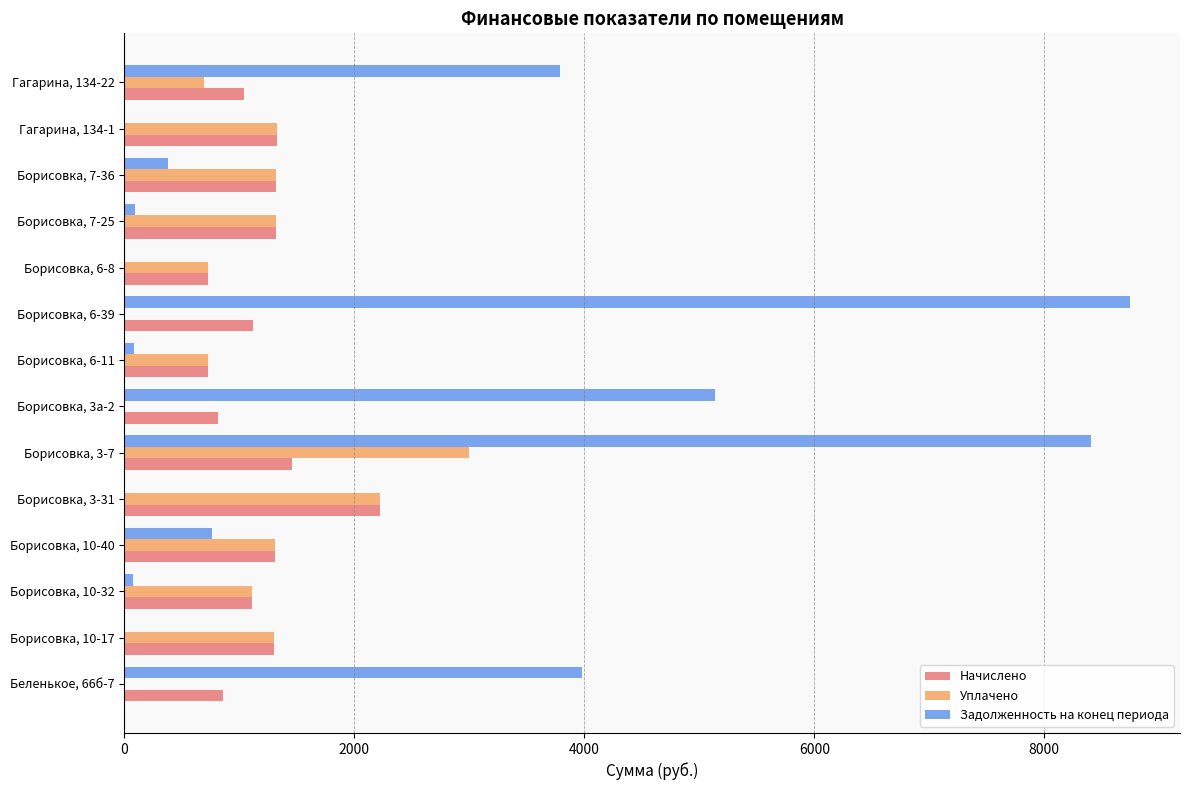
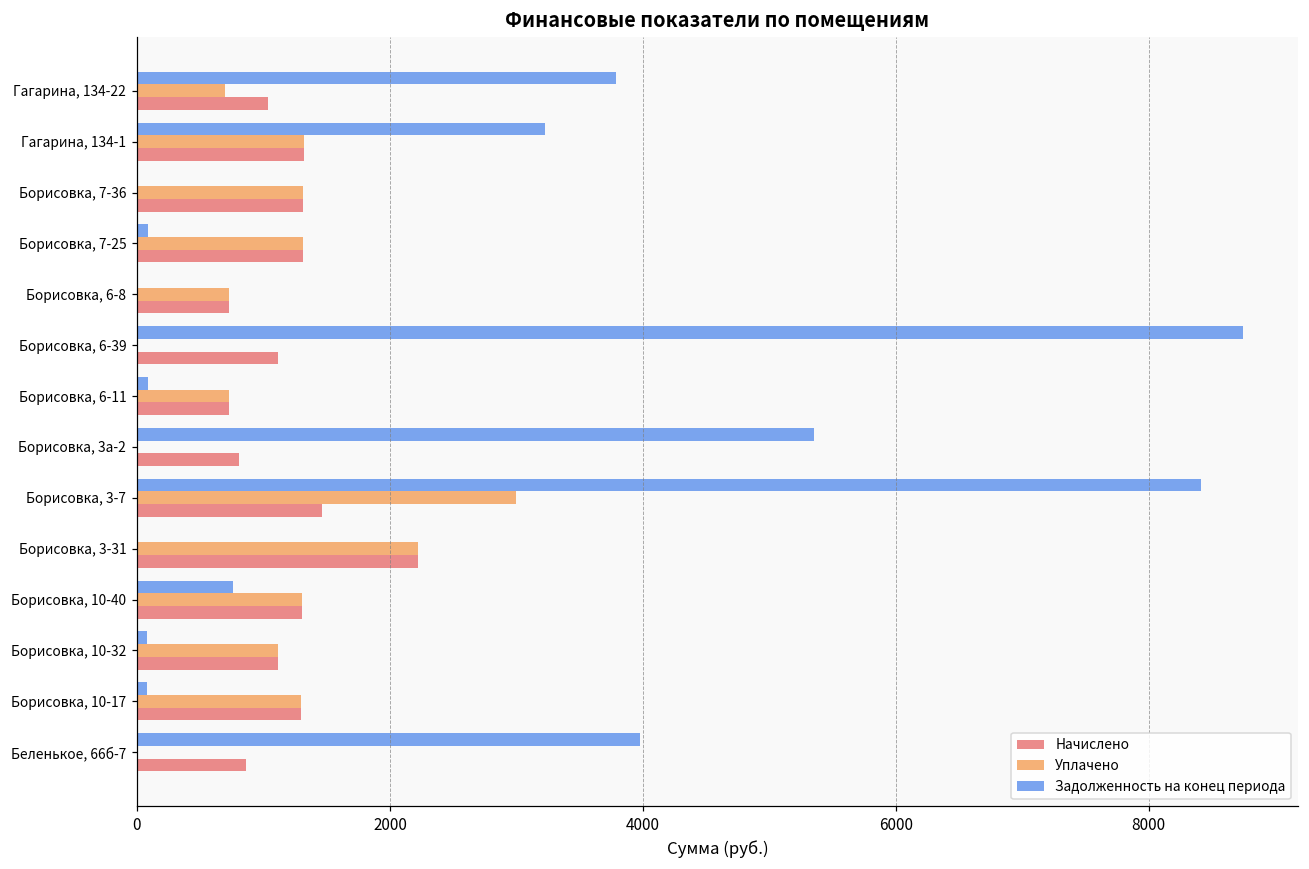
Задолженность на конец периода, Гагарина, 134-1: 0 -> 3230
Задолженность на конец периода, Борисовка, 7-36: 380 -> 0
Задолженность на конец периода, Борисовка, 3а-2: 5140 -> 5350
Задолженность на конец периода, Борисовка, 10-17: 0 -> 80
